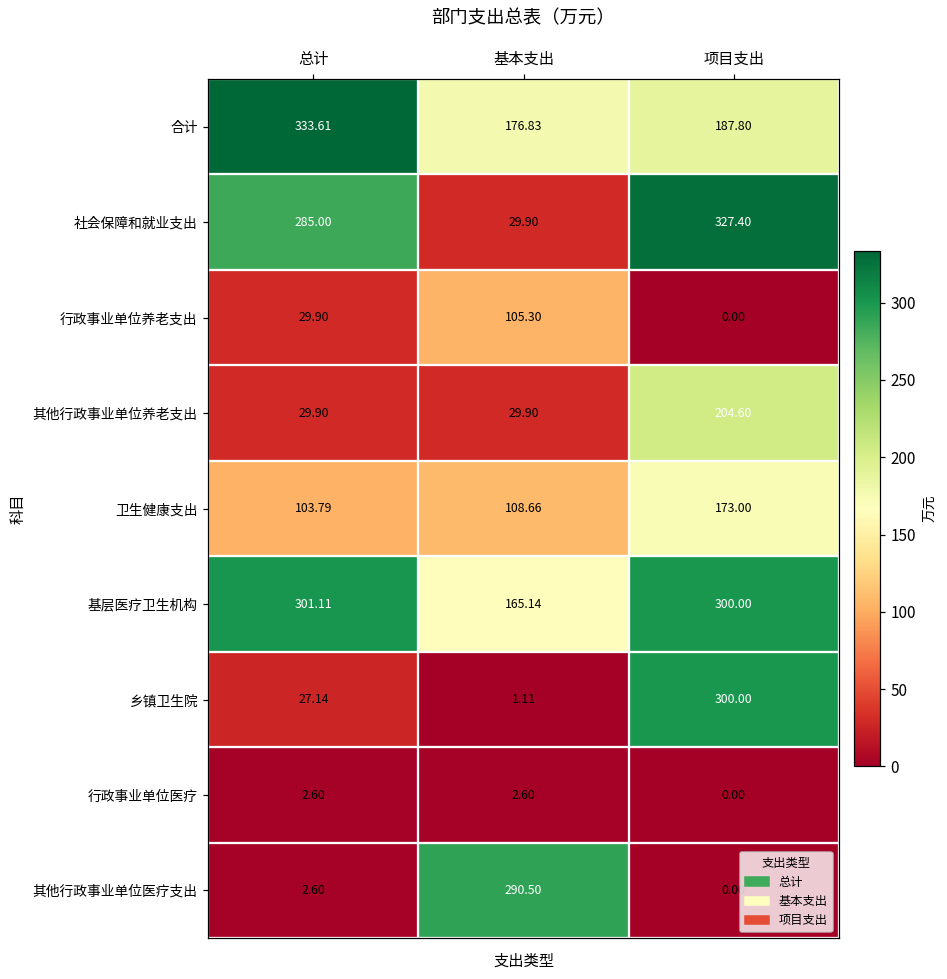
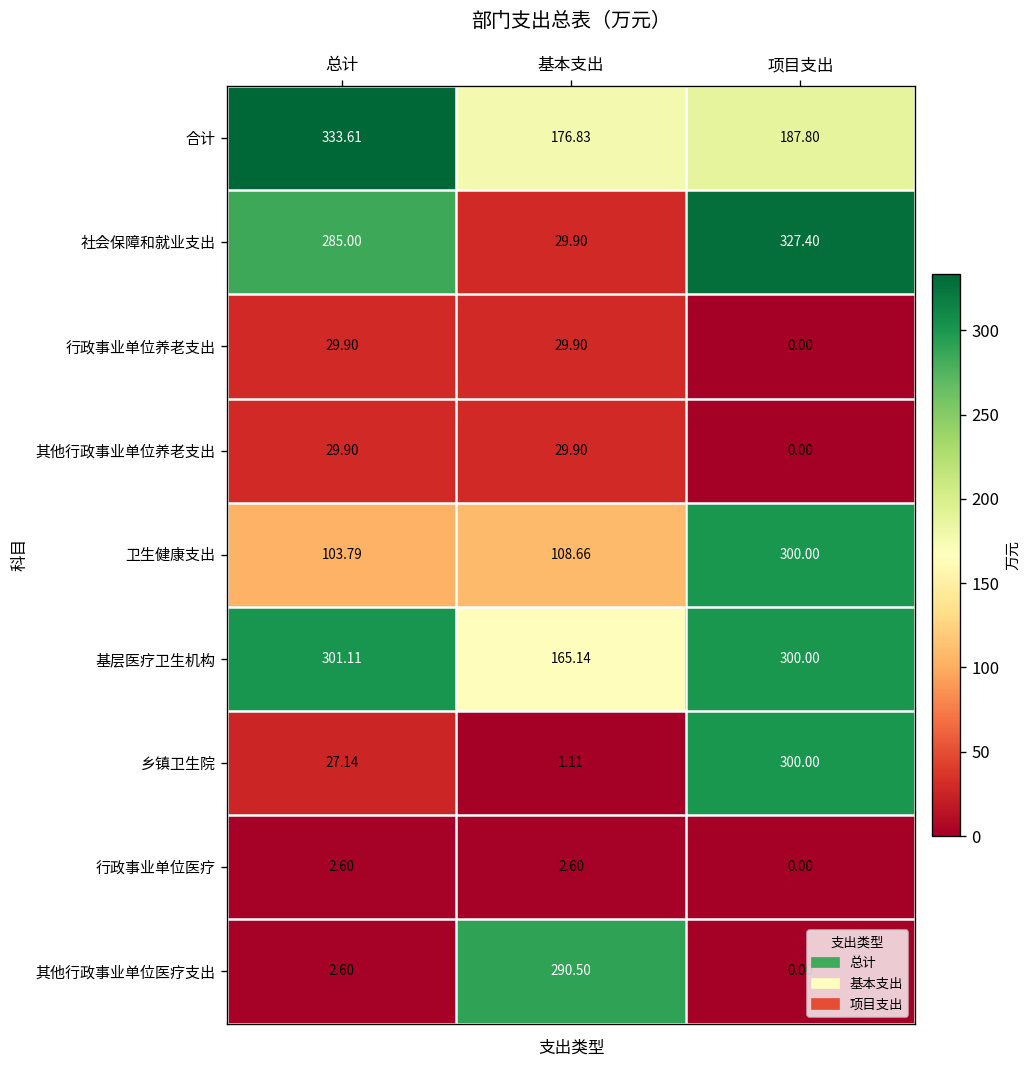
行政事业单位养老支出, 基本支出: 105.30 -> 29.90
其他行政事业单位养老支出, 项目支出: 204.60 -> 0.00
卫生健康支出, 项目支出: 173.00 -> 300.00
